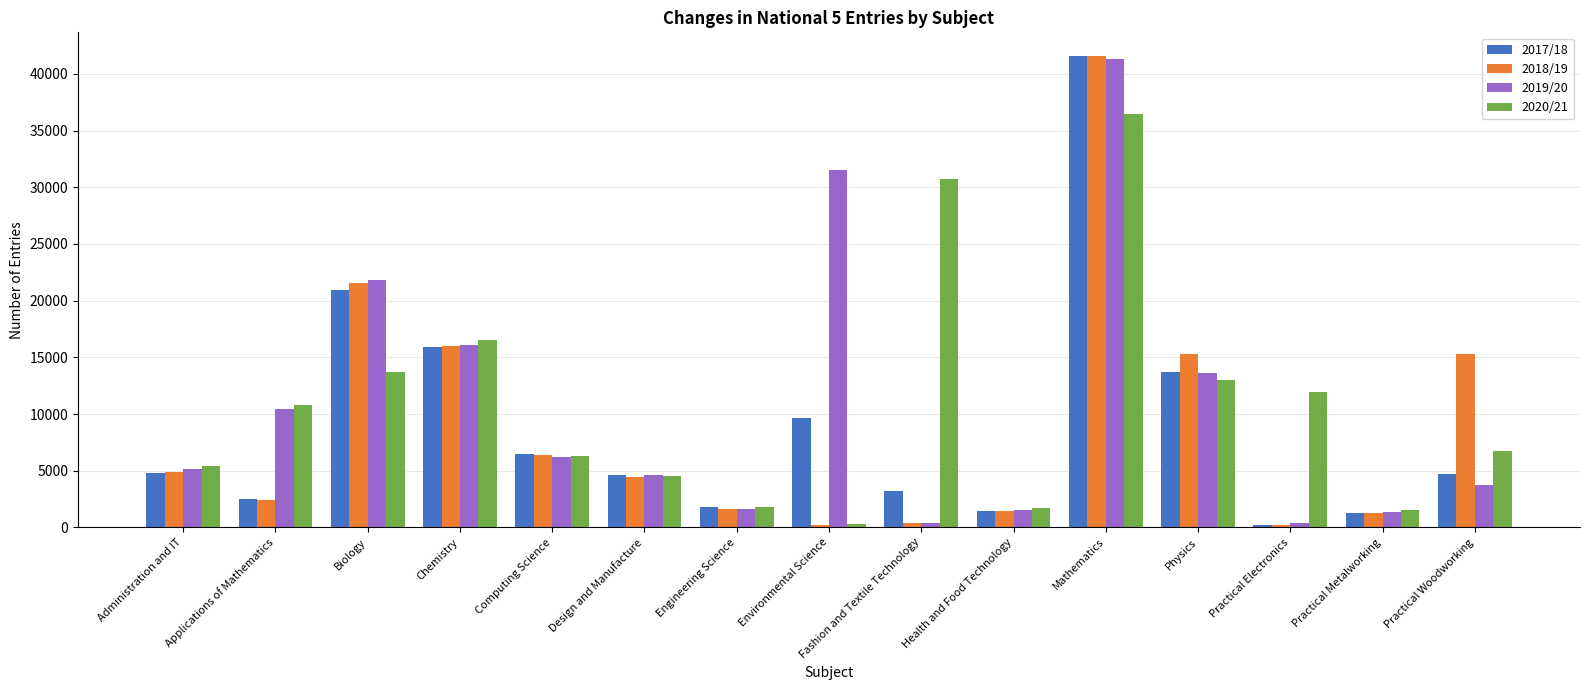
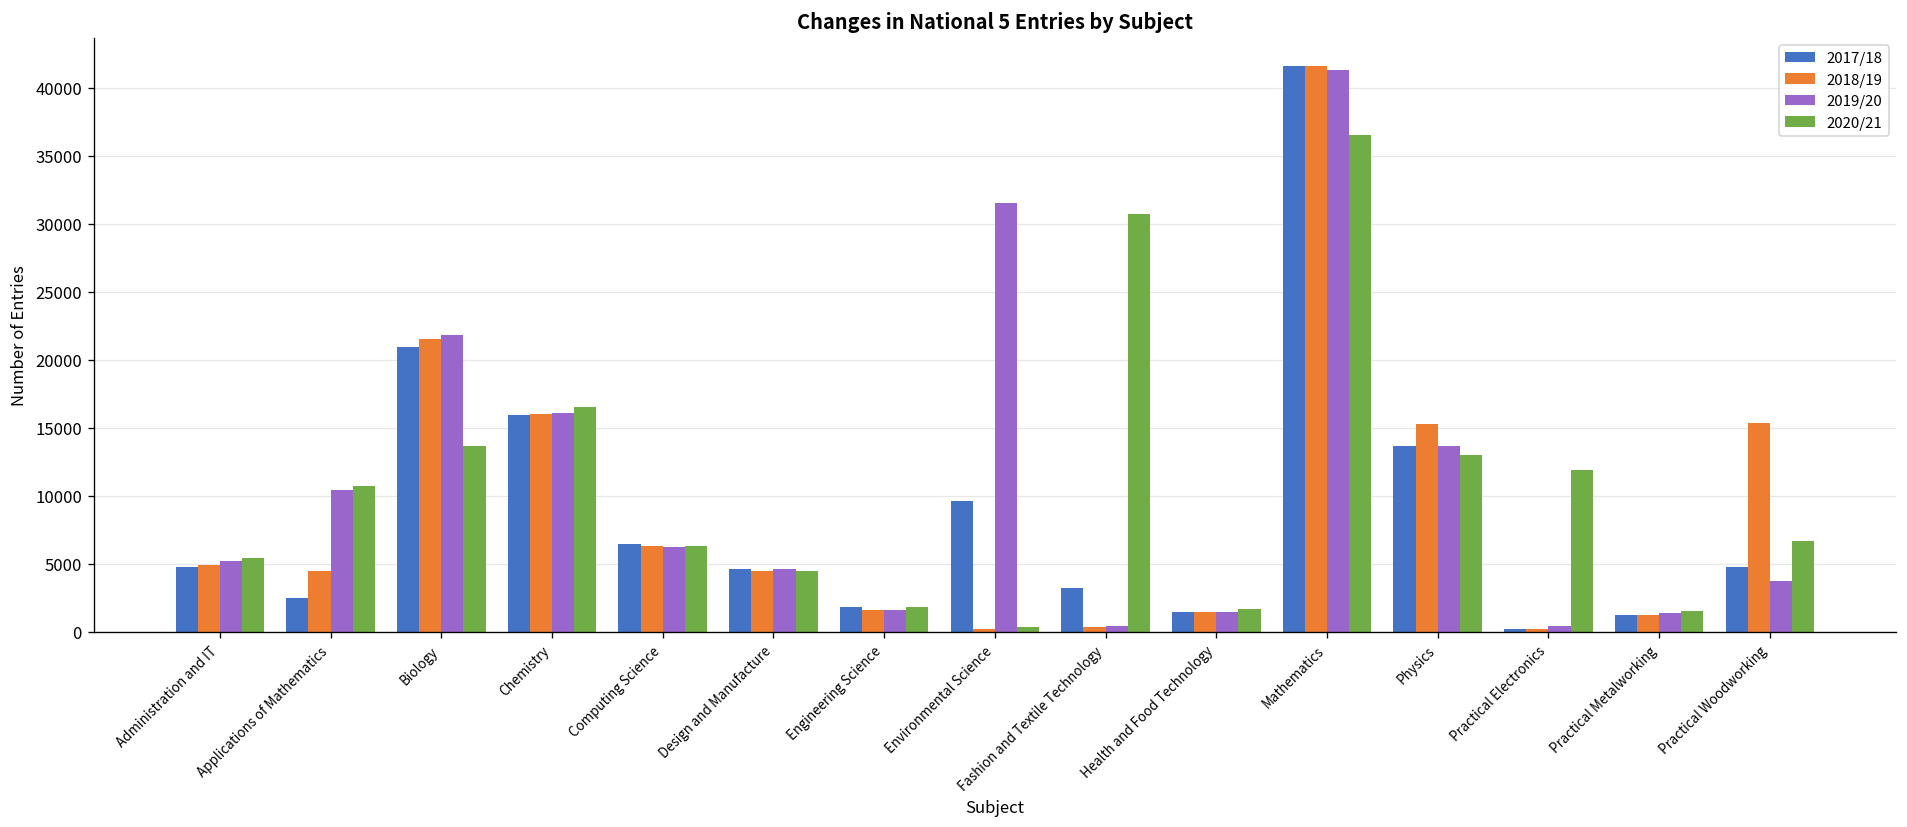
2018/19, Applications of Mathematics: 2400 -> 4500
